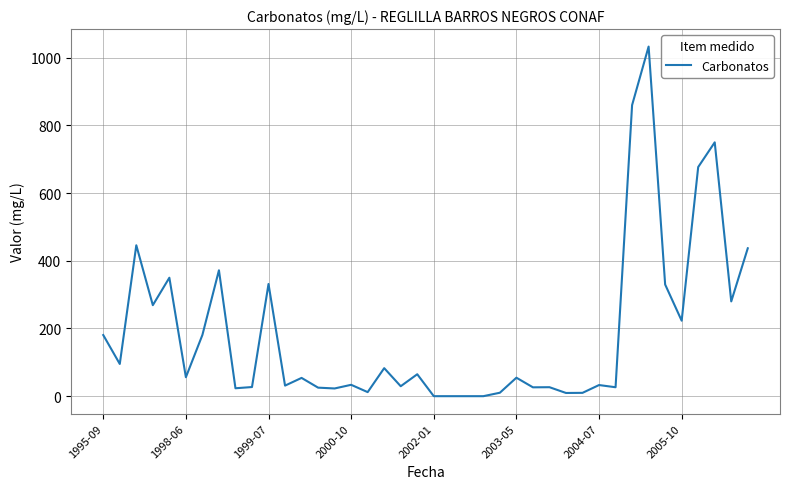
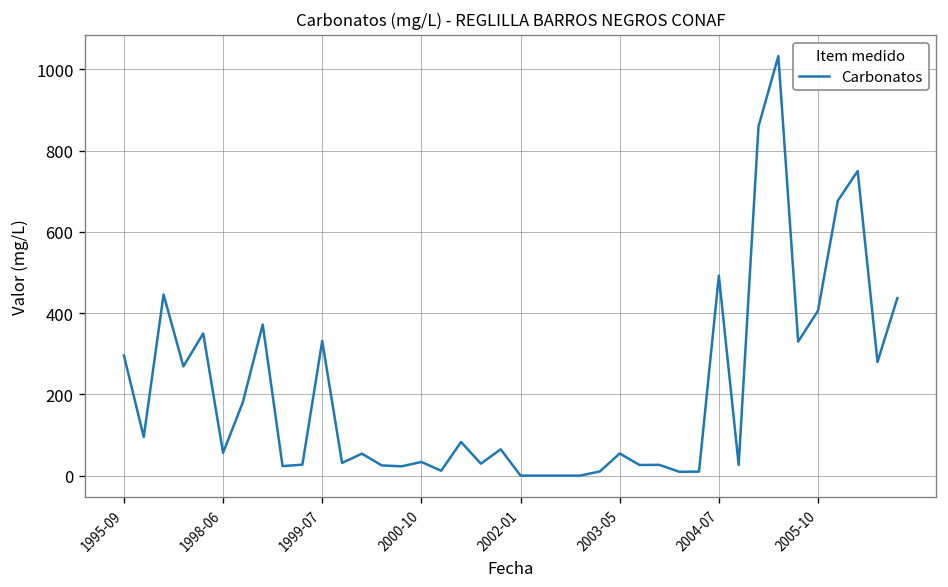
1995-09: 180 -> 300
2004-07: 30 -> 490
2005-10: 220 -> 410
